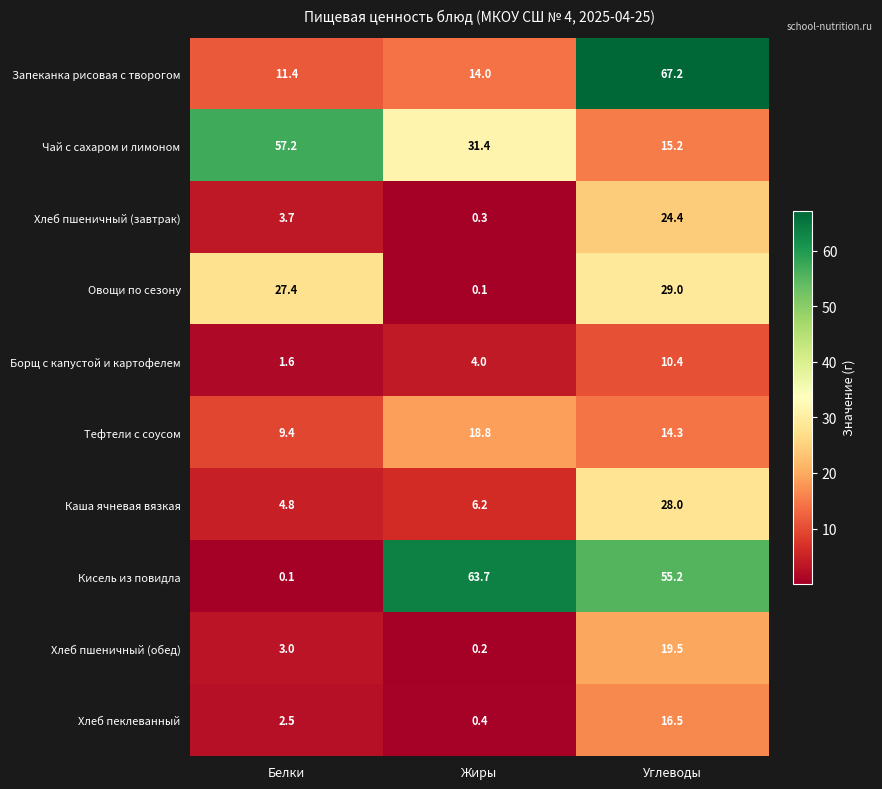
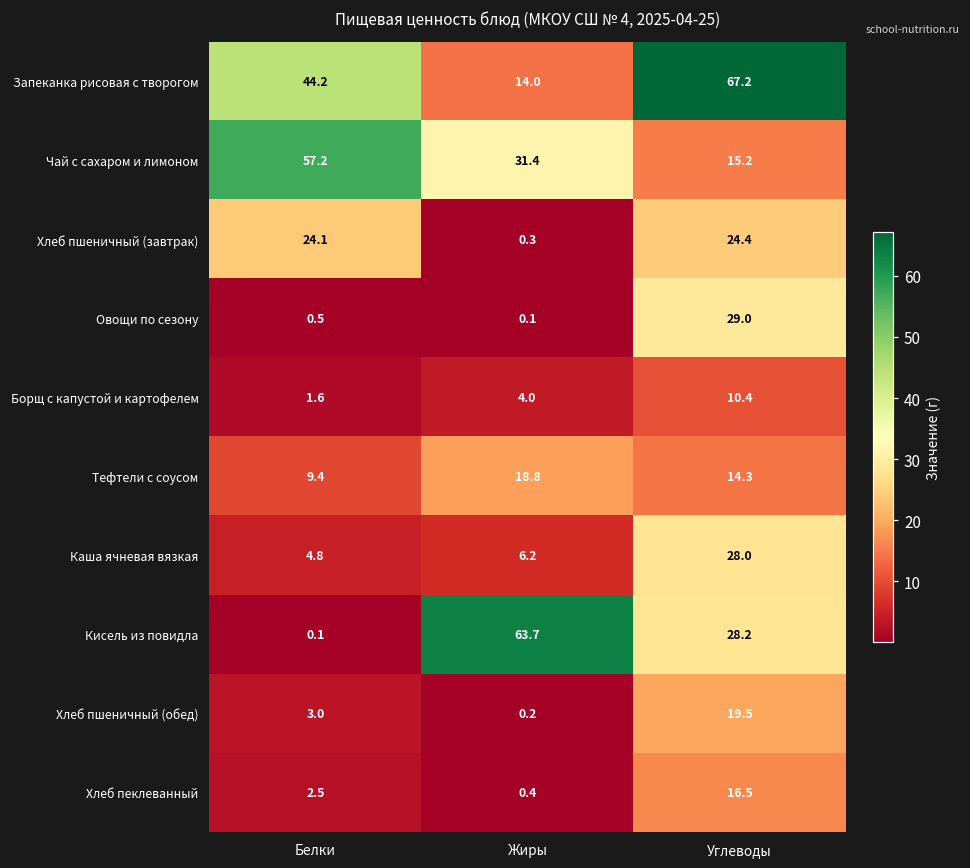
Запеканка рисовая с творогом, Белки: 11.4 -> 44.2
Хлеб пшеничный (завтрак), Белки: 3.7 -> 24.1
Овощи по сезону, Белки: 27.4 -> 0.5
Кисель из повидла, Углеводы: 55.2 -> 28.2
